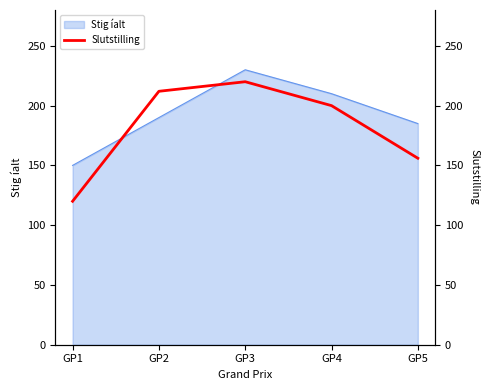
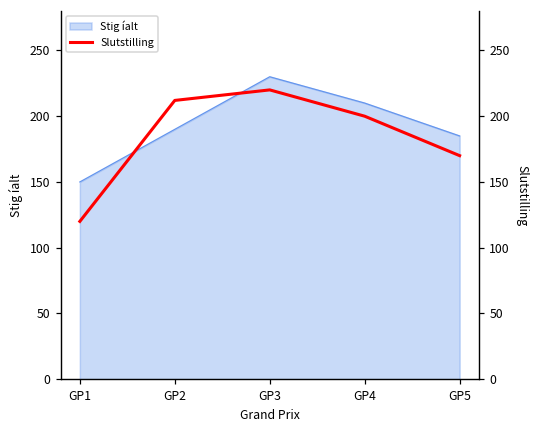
Slutstilling, GP5: 156 -> 170
